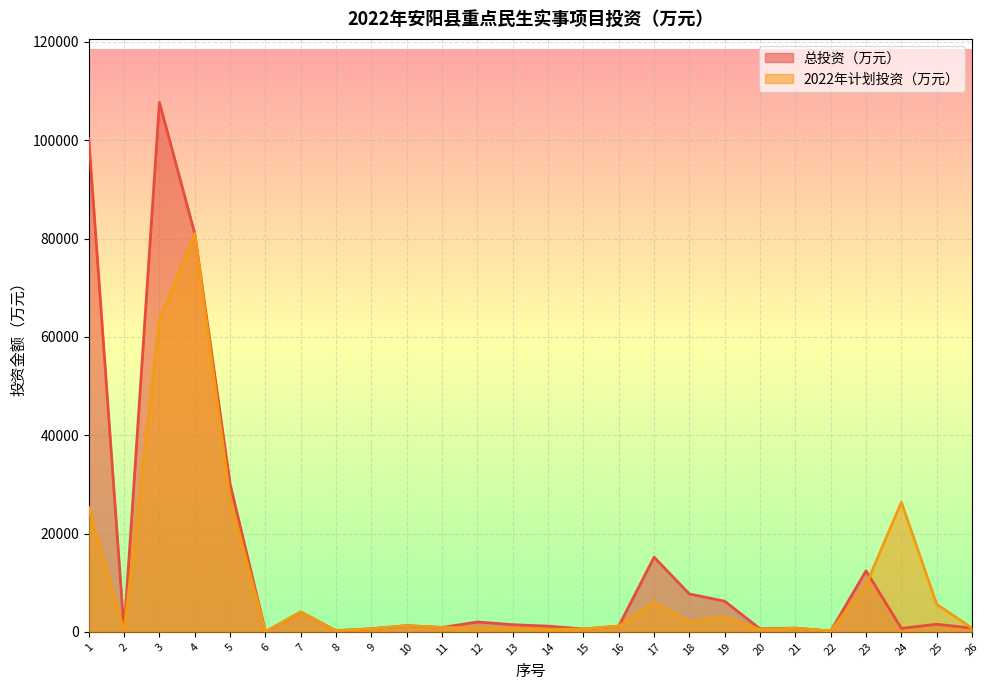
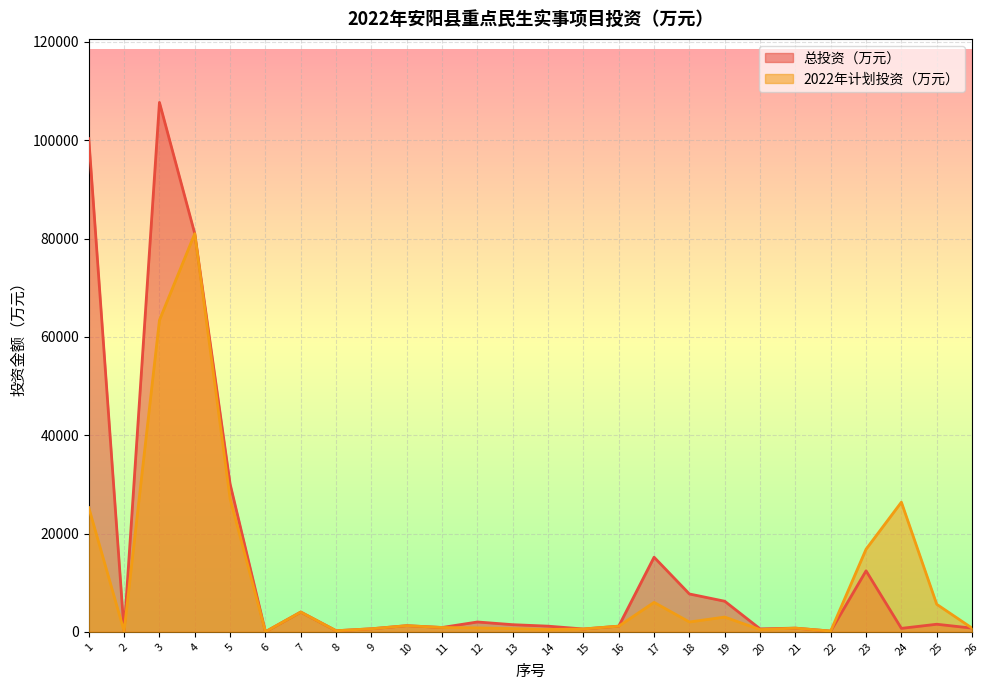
2022年计划投资（万元）, 23: 10000 -> 17000
